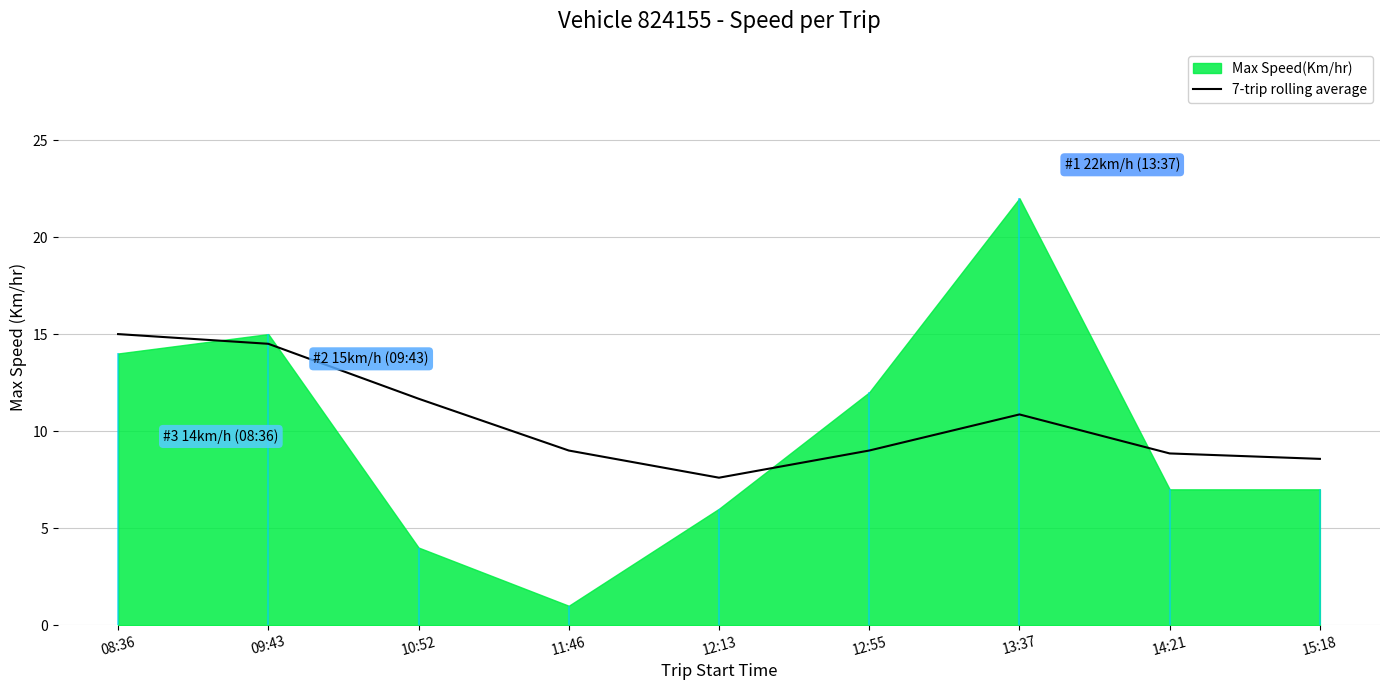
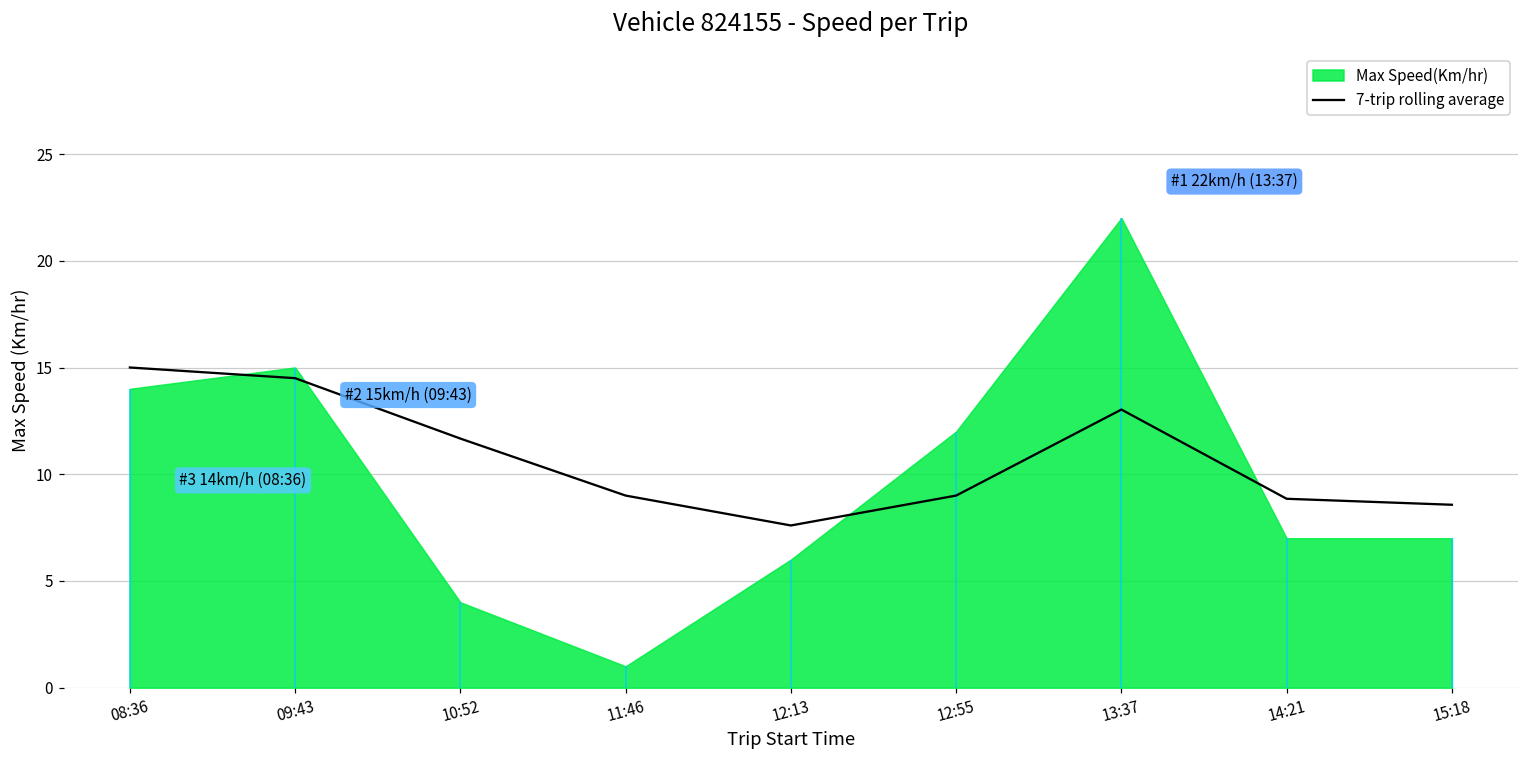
7-trip rolling average, 13:37: 10.9 -> 13.0
